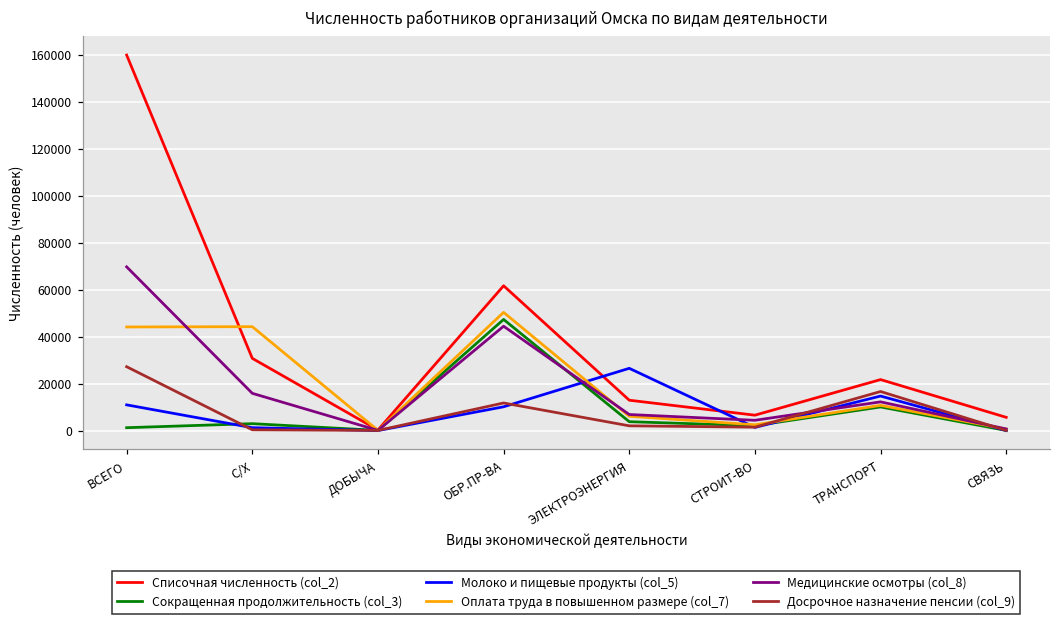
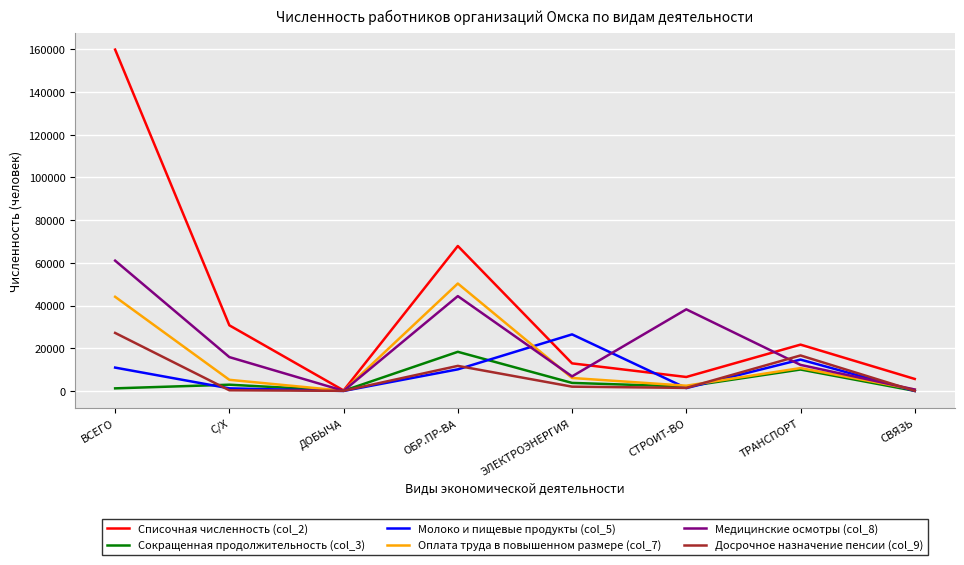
Медицинские осмотры (col_8), ВСЕГО: 70000 -> 61000
Оплата труда в повышенном размере (col_7), С/Х: 44000 -> 5000
Списочная численность (col_2), ОБР.ПР-ВА: 62000 -> 68000
Сокращенная продолжительность (col_3), ОБР.ПР-ВА: 47000 -> 18000
Медицинские осмотры (col_8), СТРОИТ-ВО: 4000 -> 38000
